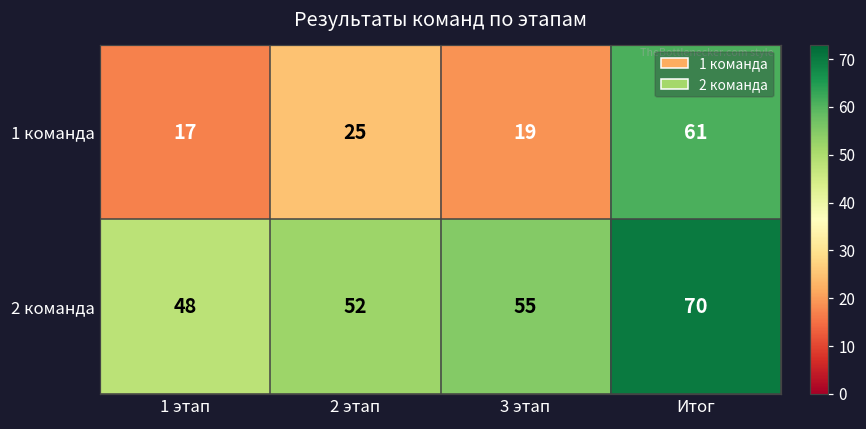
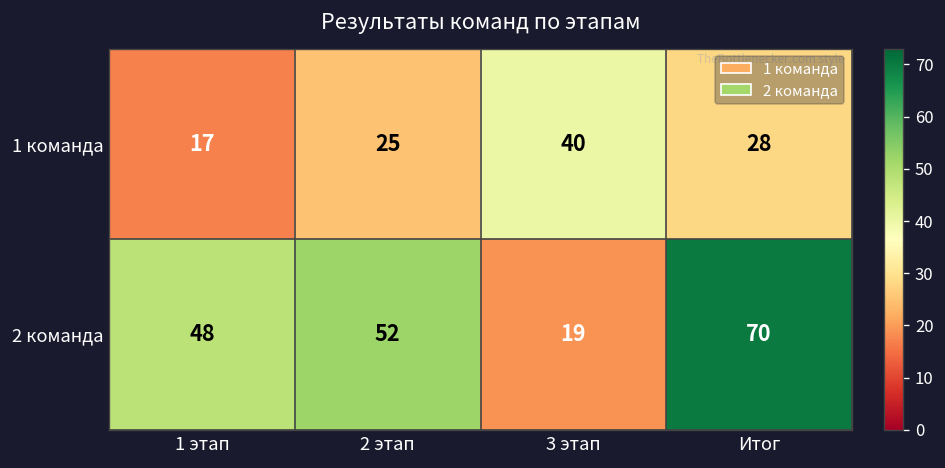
1 команда, 3 этап: 19 -> 40
1 команда, Итог: 61 -> 28
2 команда, 3 этап: 55 -> 19
